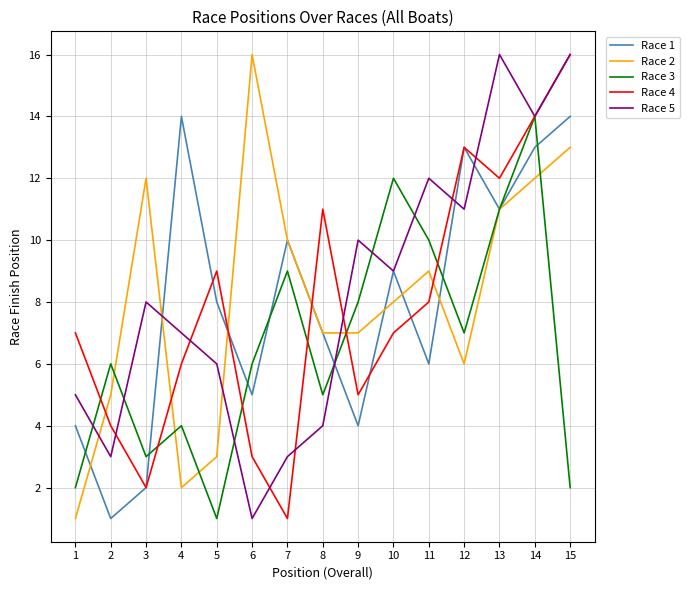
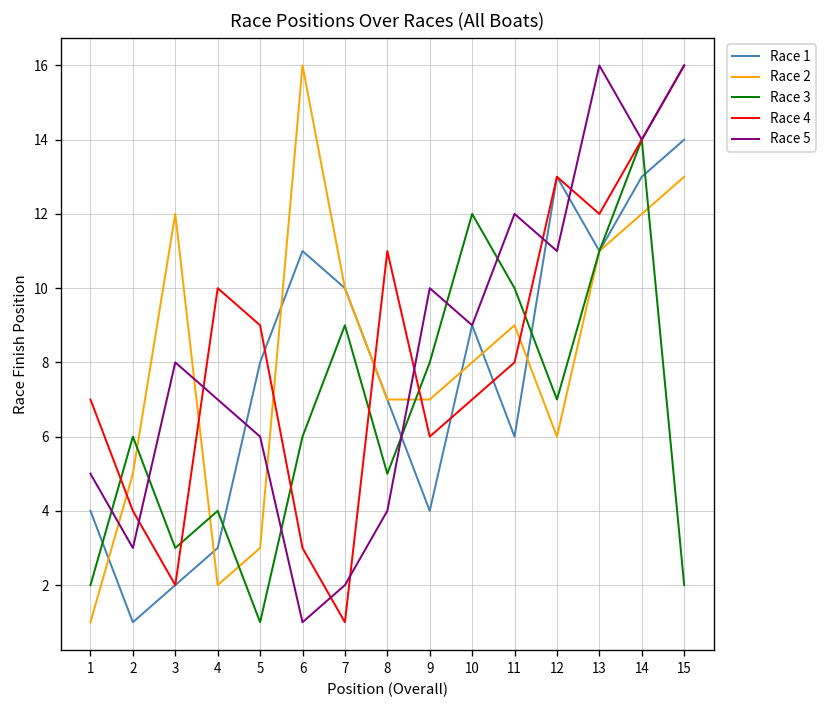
Race 1, 4: 14 -> 3
Race 4, 4: 6 -> 10
Race 1, 6: 5 -> 11
Race 5, 7: 3 -> 2
Race 4, 9: 5 -> 6
